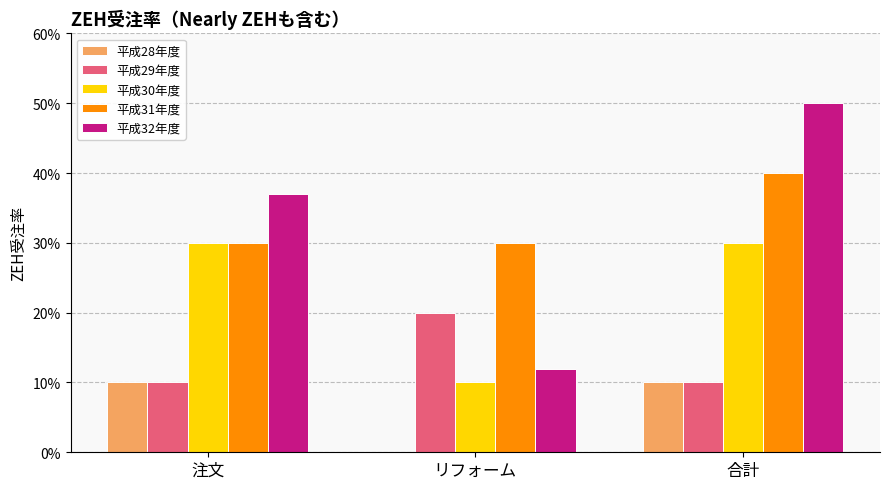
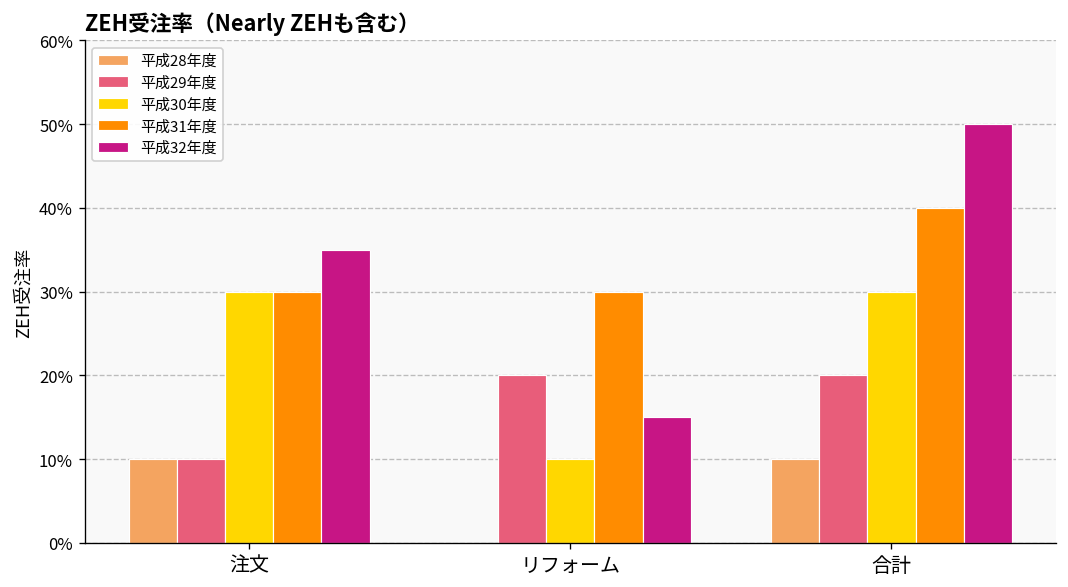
平成32年度, 注文: 37% -> 35%
平成32年度, リフォーム: 12% -> 15%
平成29年度, 合計: 10% -> 20%
